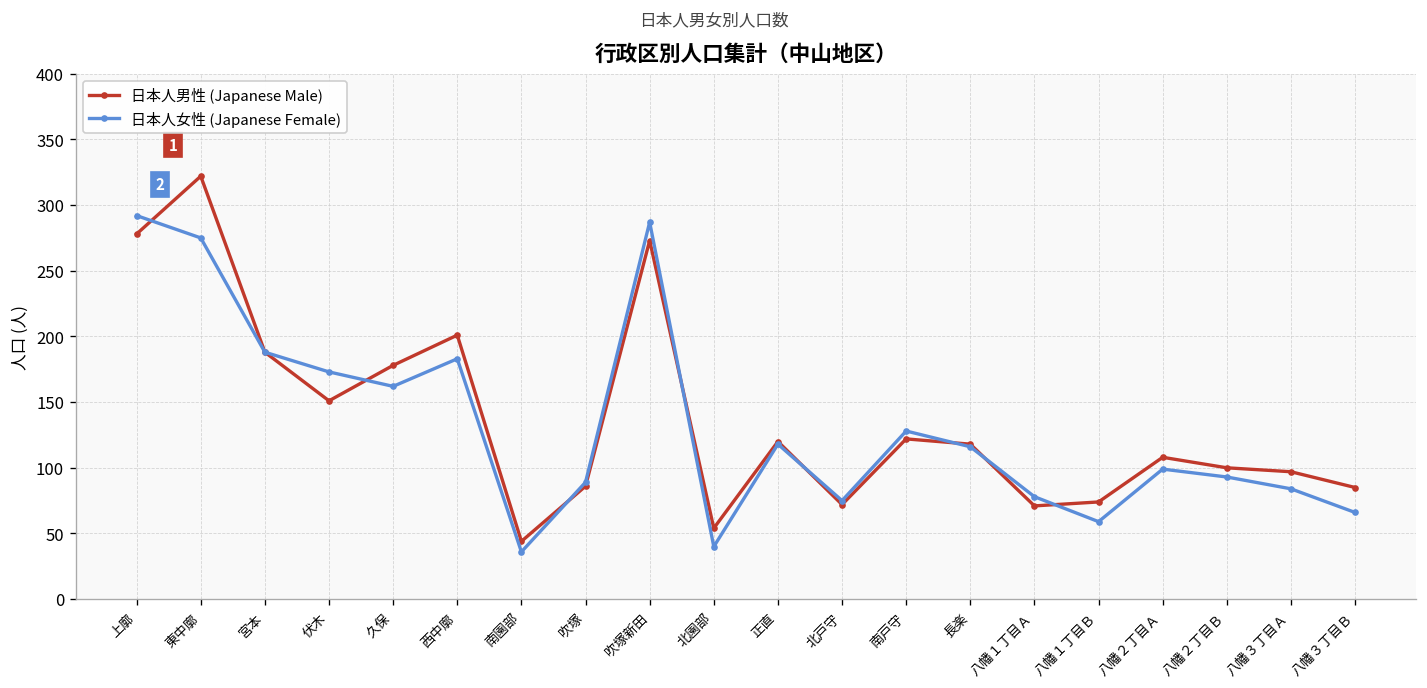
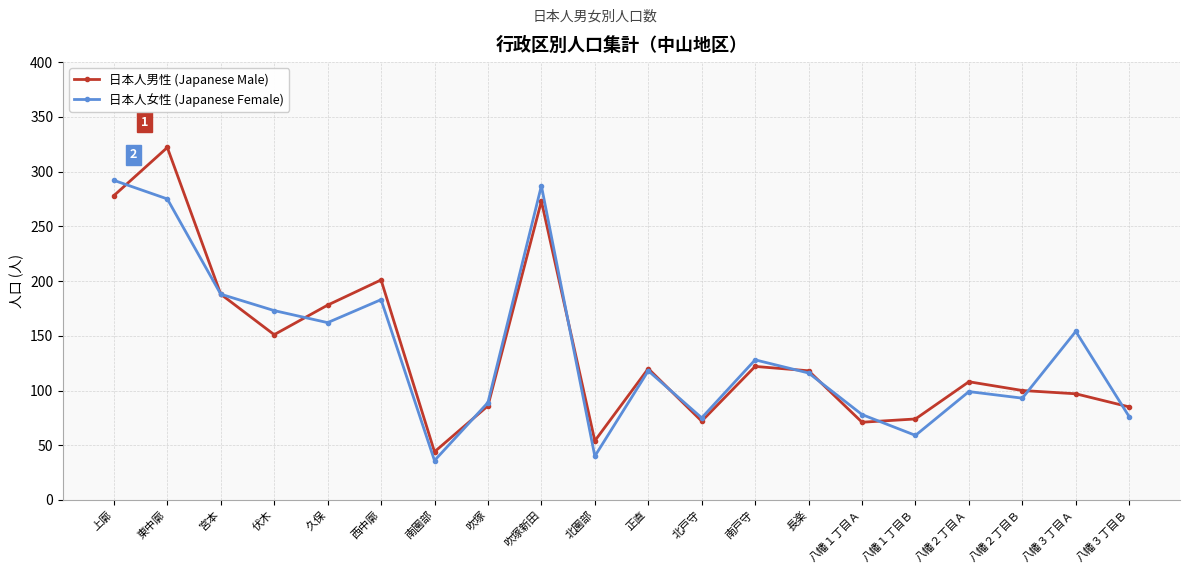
日本人女性 (Japanese Female), 八幡３丁目Ａ: 84 -> 154
日本人女性 (Japanese Female), 八幡３丁目Ｂ: 66 -> 76
